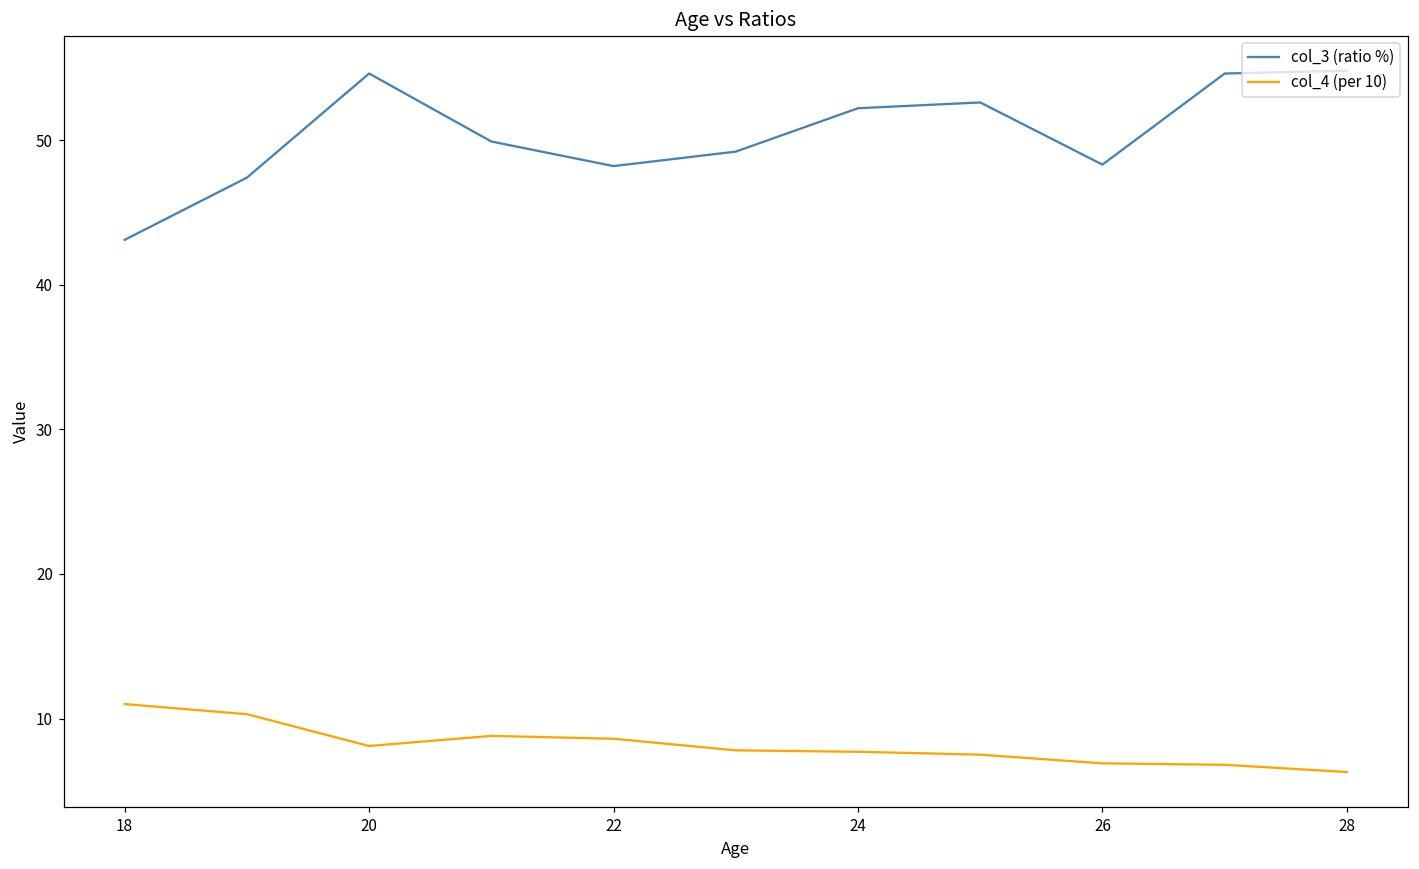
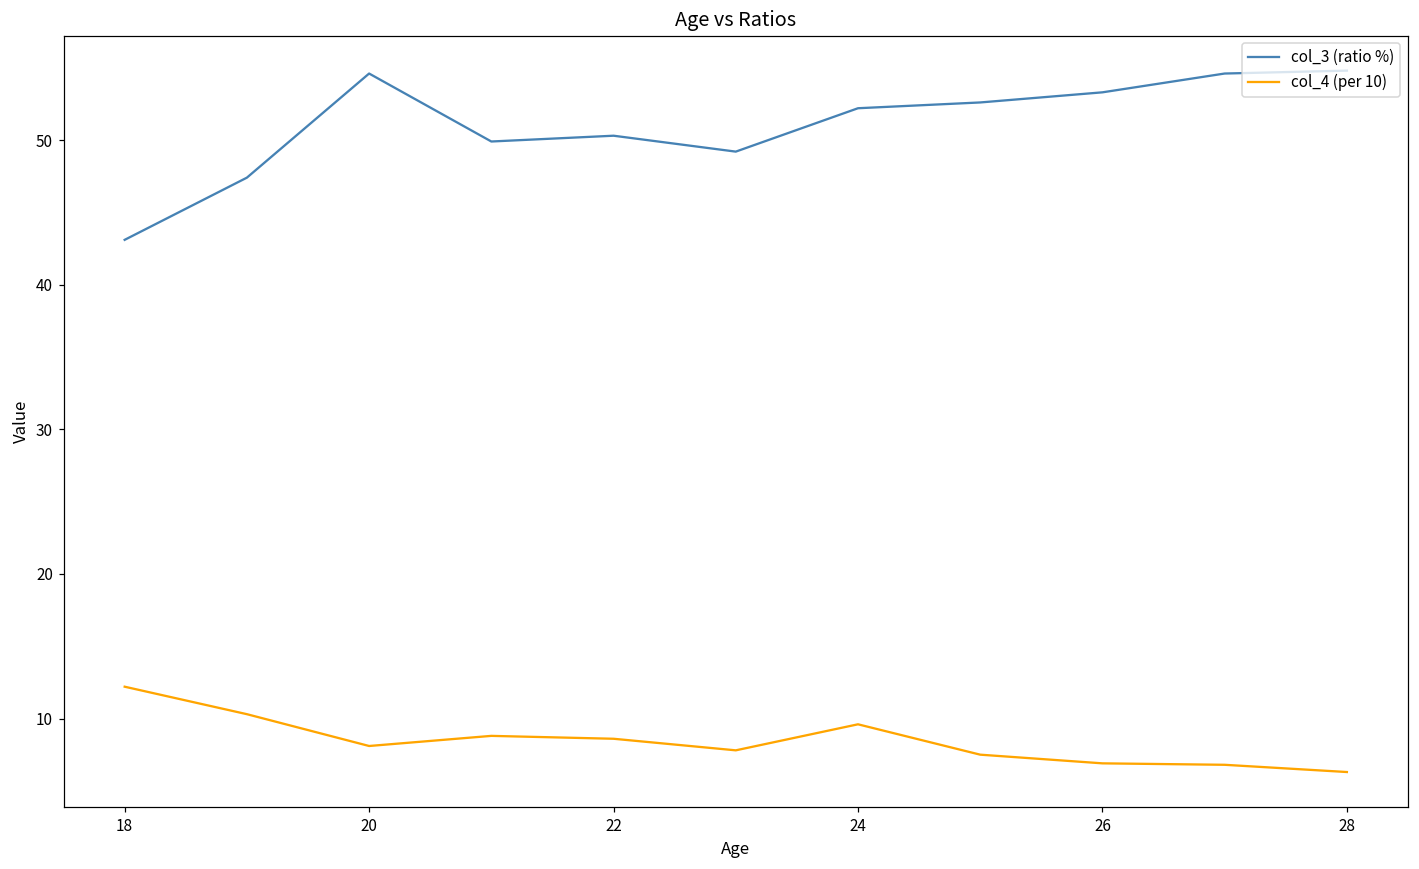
col_4 (per 10), 18: 11.0 -> 12.2
col_3 (ratio %), 22: 48.2 -> 50.3
col_4 (per 10), 24: 7.7 -> 9.6
col_3 (ratio %), 26: 48.3 -> 53.3
